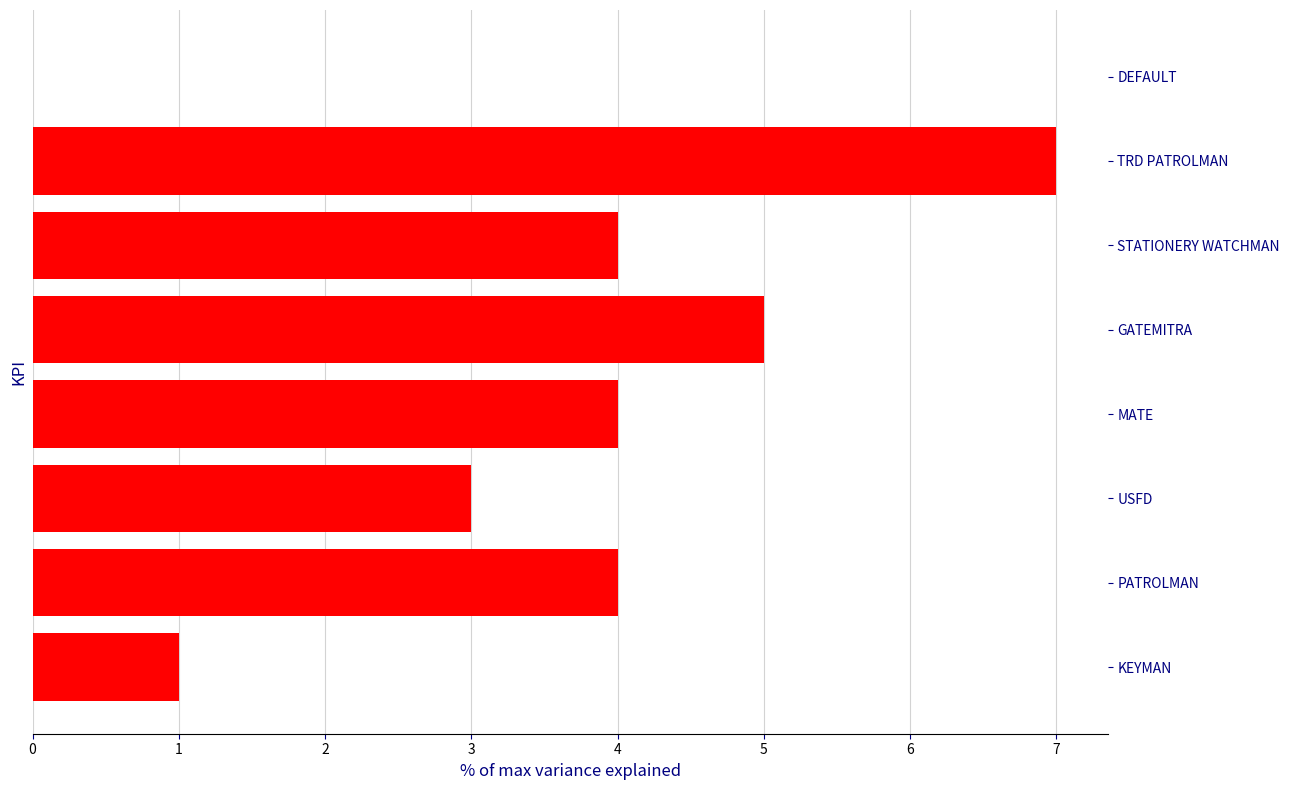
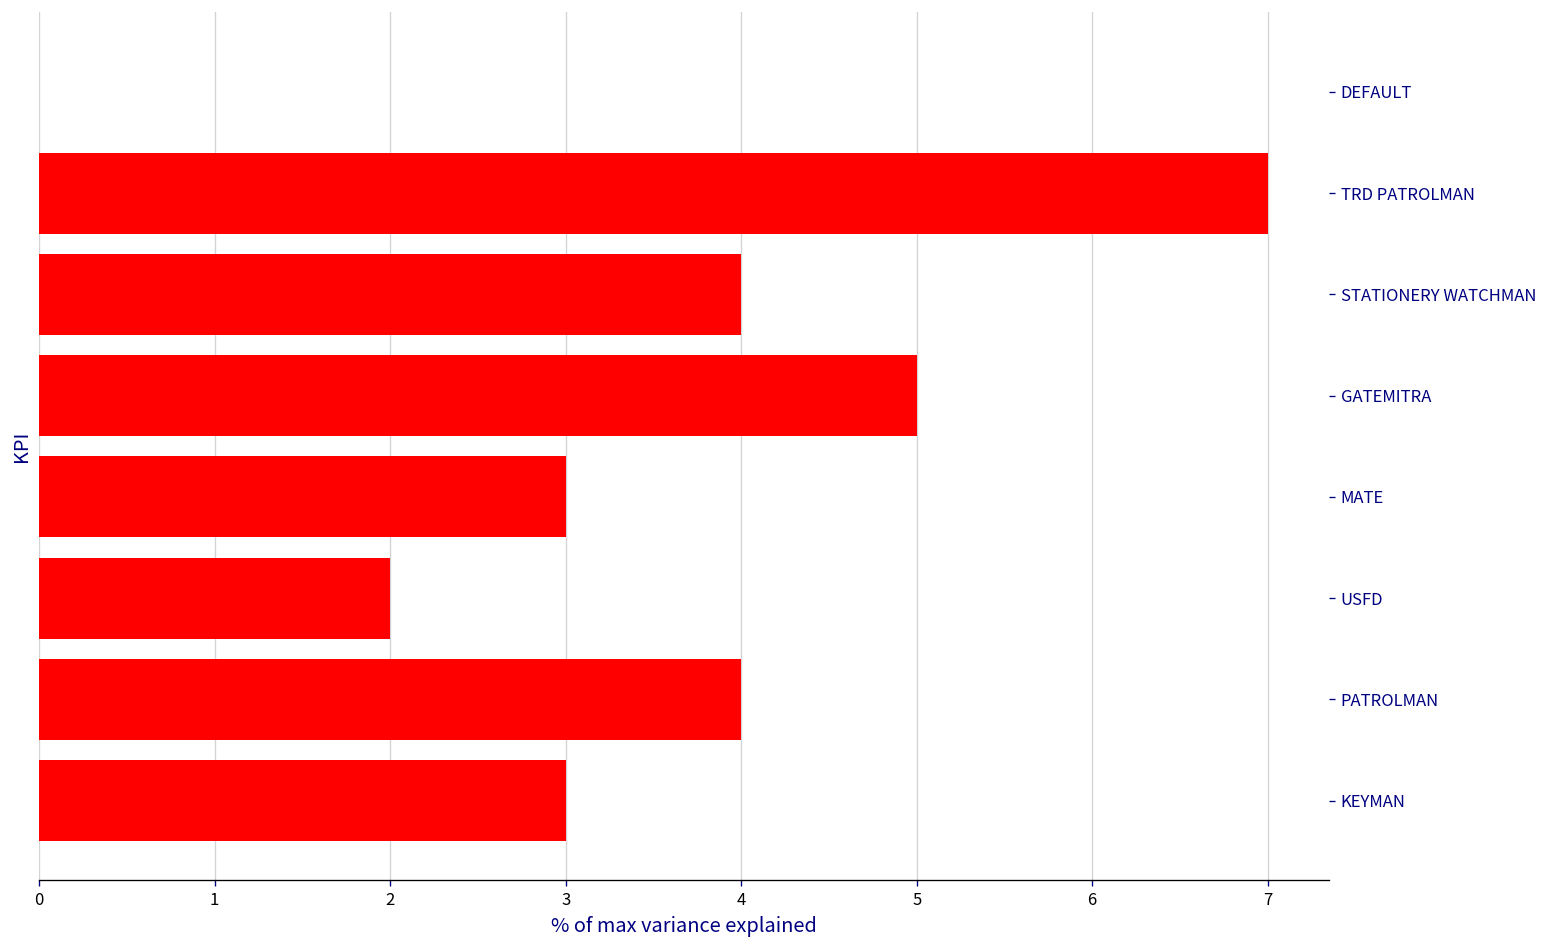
MATE: 4 -> 3
USFD: 3 -> 2
KEYMAN: 1 -> 3
